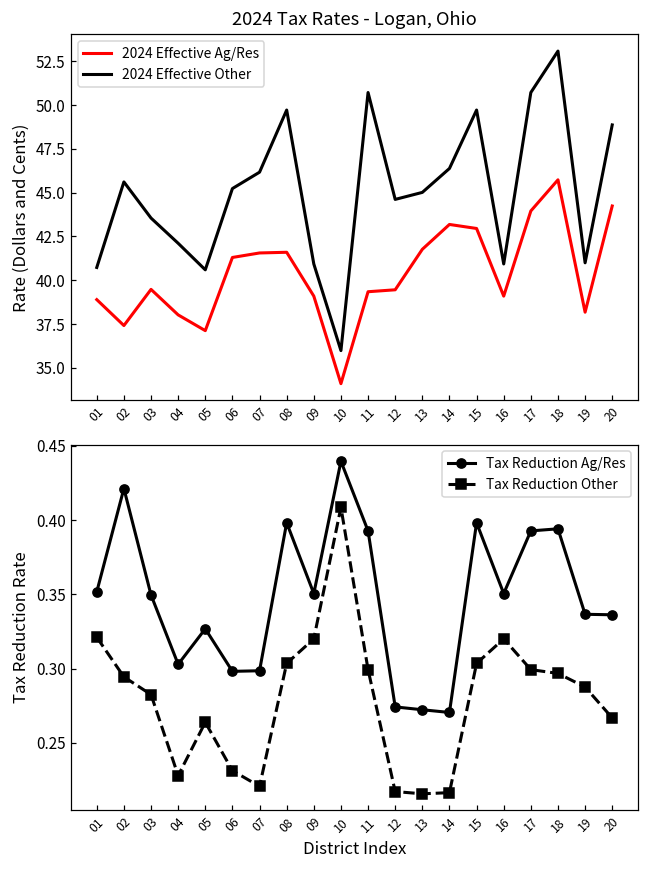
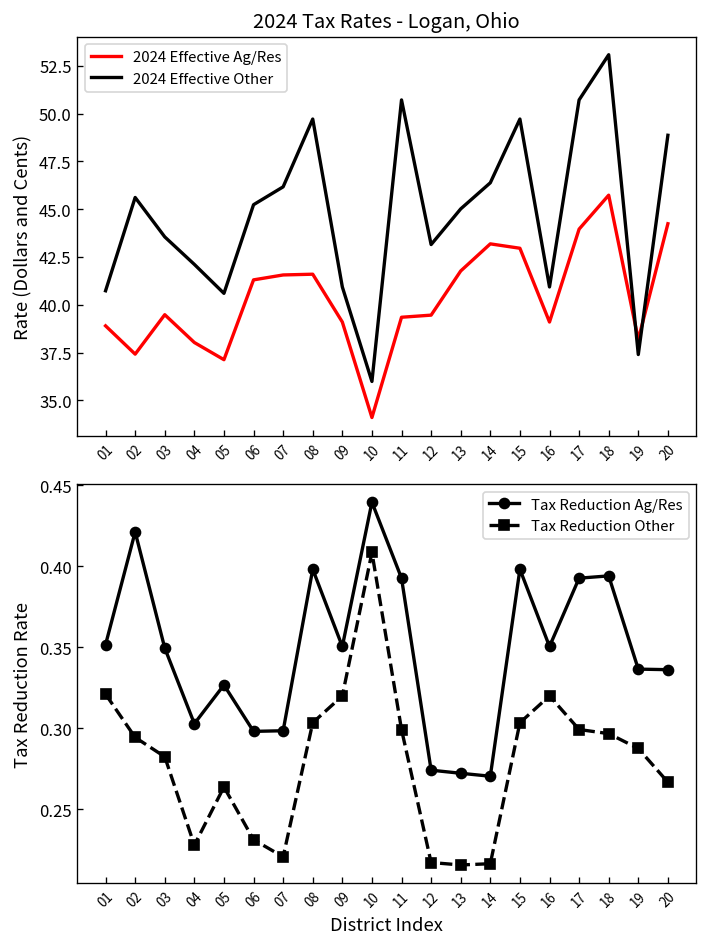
2024 Tax Rates - Logan, Ohio, 2024 Effective Other, 12: 44.6 -> 43.1
2024 Tax Rates - Logan, Ohio, 2024 Effective Other, 19: 41.0 -> 37.4
